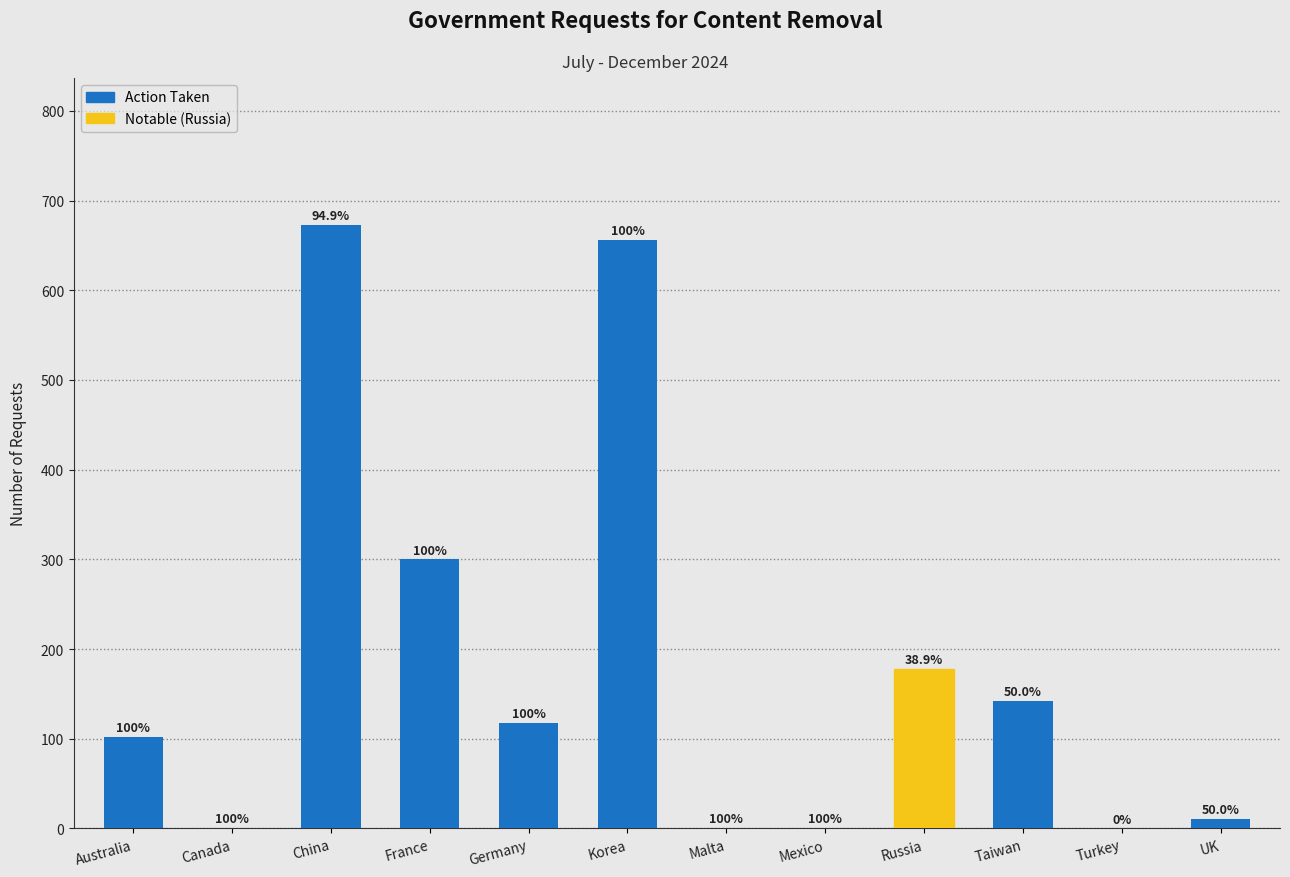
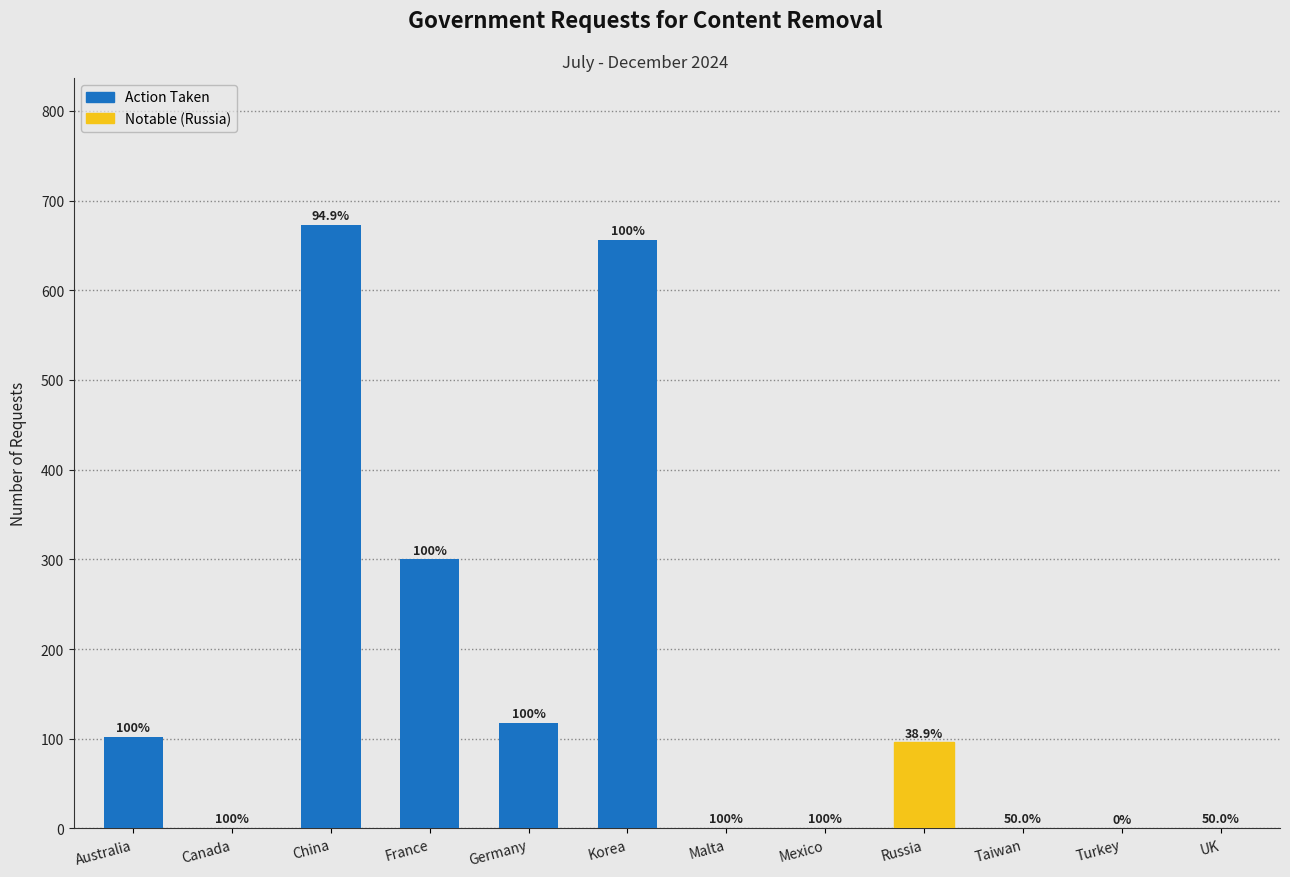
Russia: 180 -> 100
Taiwan: 140 -> 0
UK: 10 -> 0
